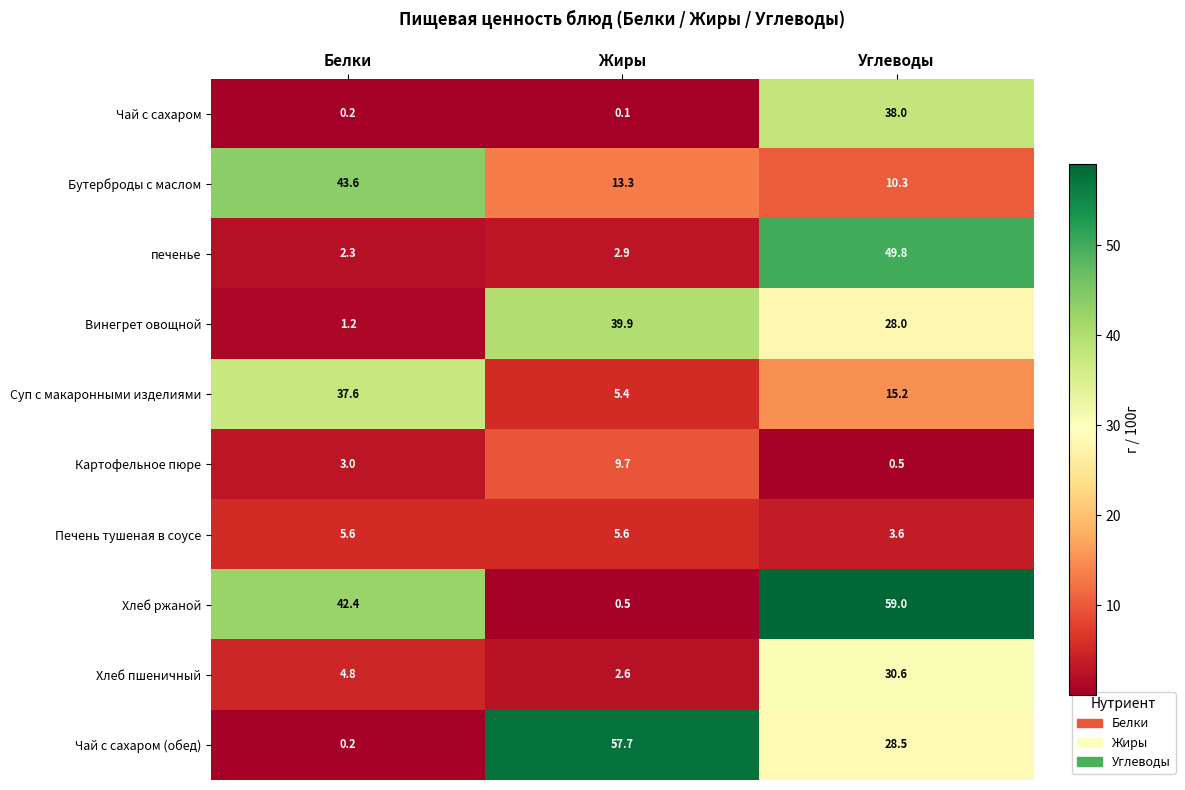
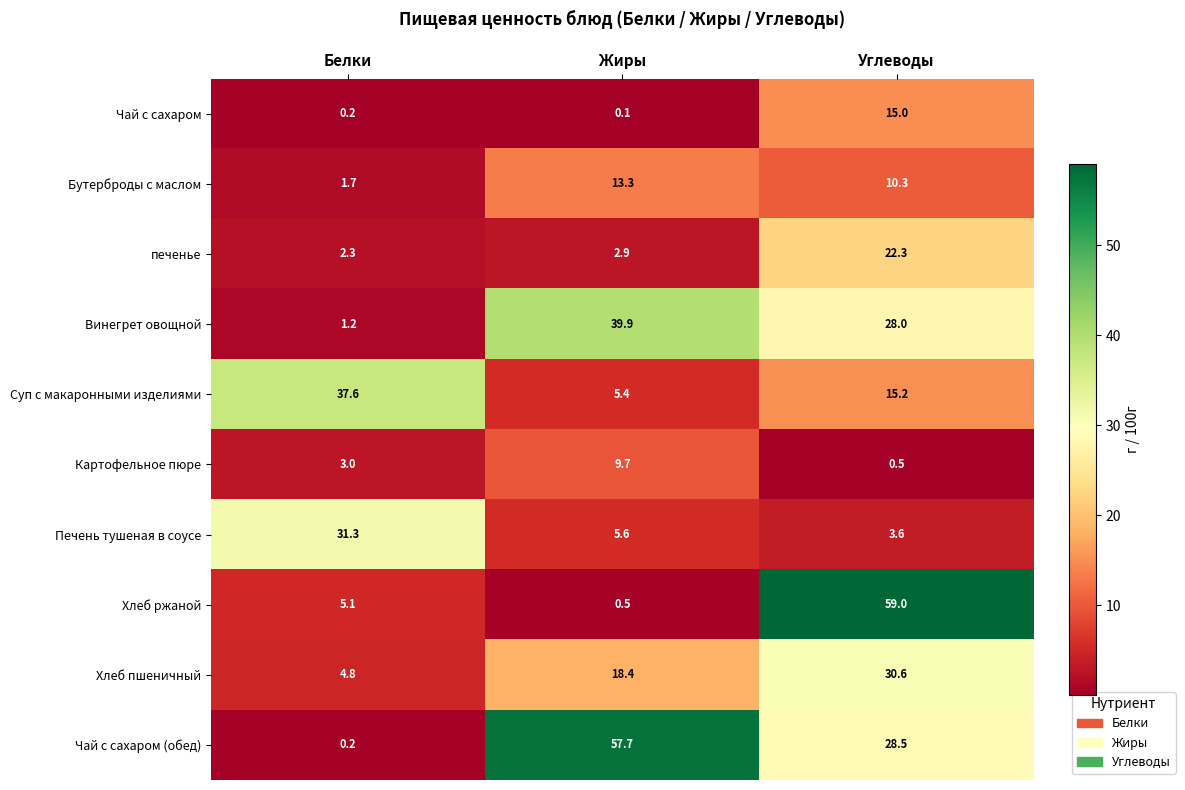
Чай с сахаром, Углеводы: 38.0 -> 15.0
Бутерброды с маслом, Белки: 43.6 -> 1.7
печенье, Углеводы: 49.8 -> 22.3
Печень тушеная в соусе, Белки: 5.6 -> 31.3
Хлеб ржаной, Белки: 42.4 -> 5.1
Хлеб пшеничный, Жиры: 2.6 -> 18.4
